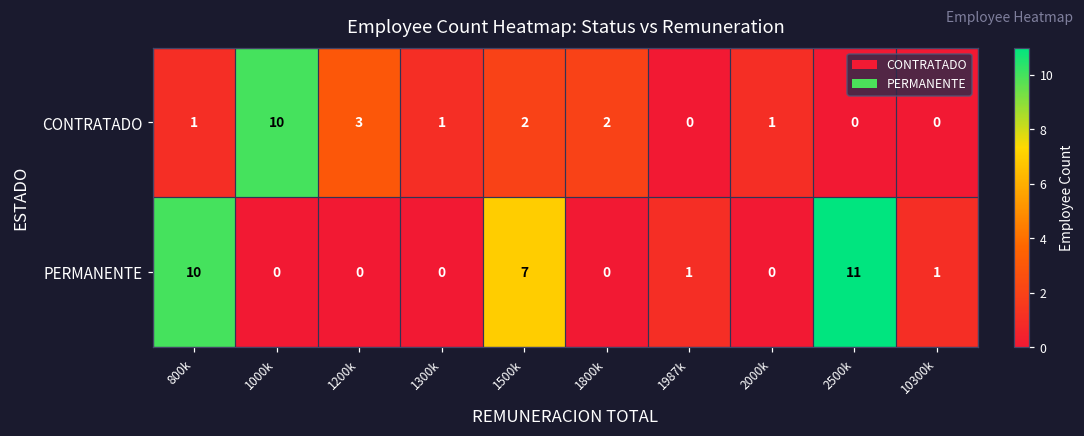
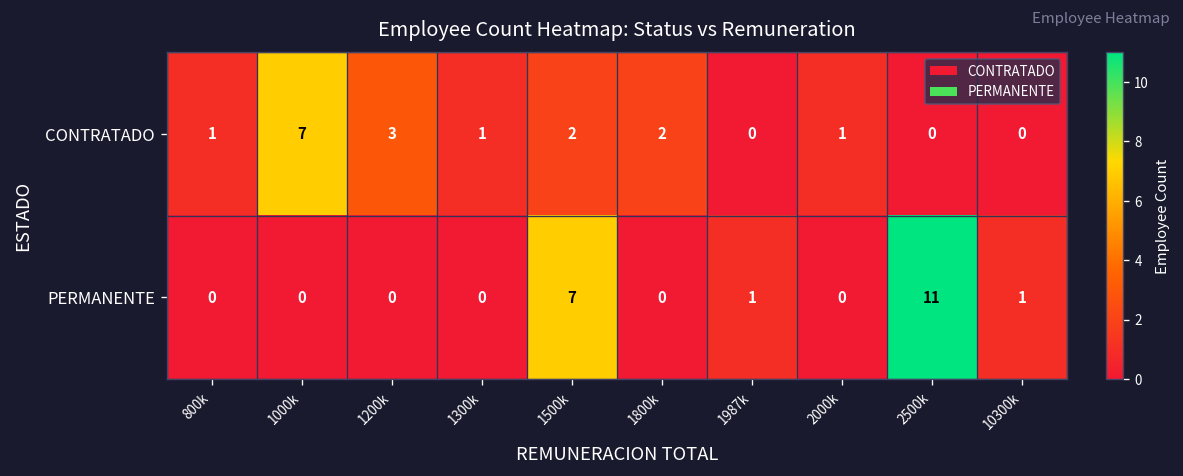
CONTRATADO, 1000k: 10 -> 7
PERMANENTE, 800k: 10 -> 0
